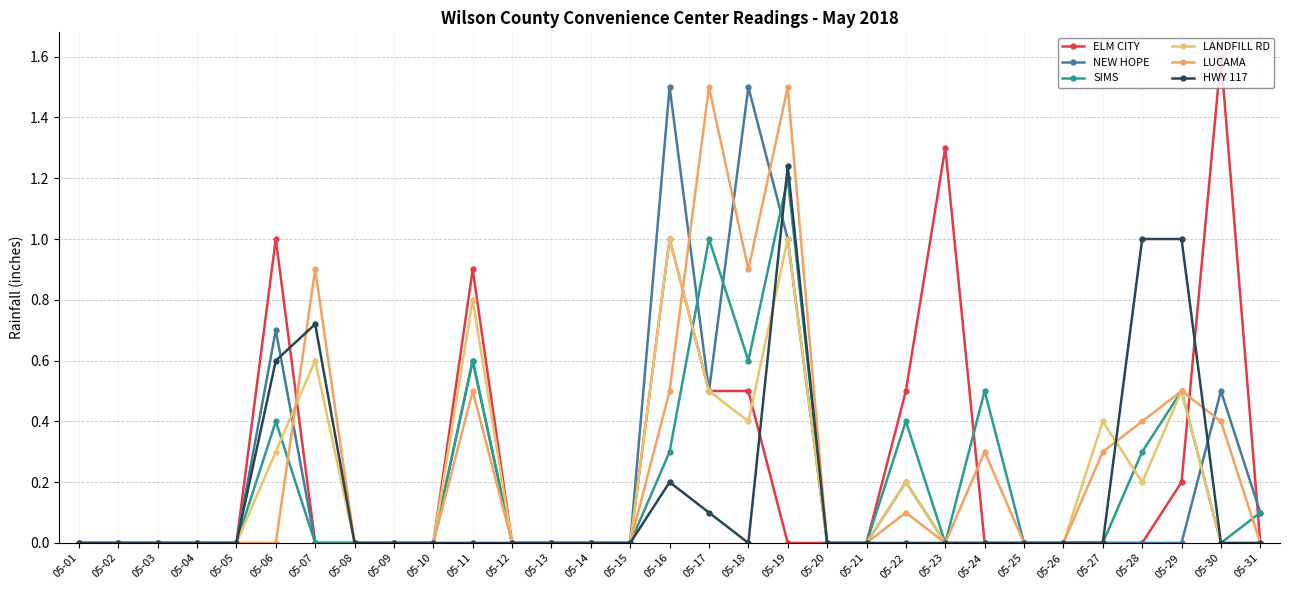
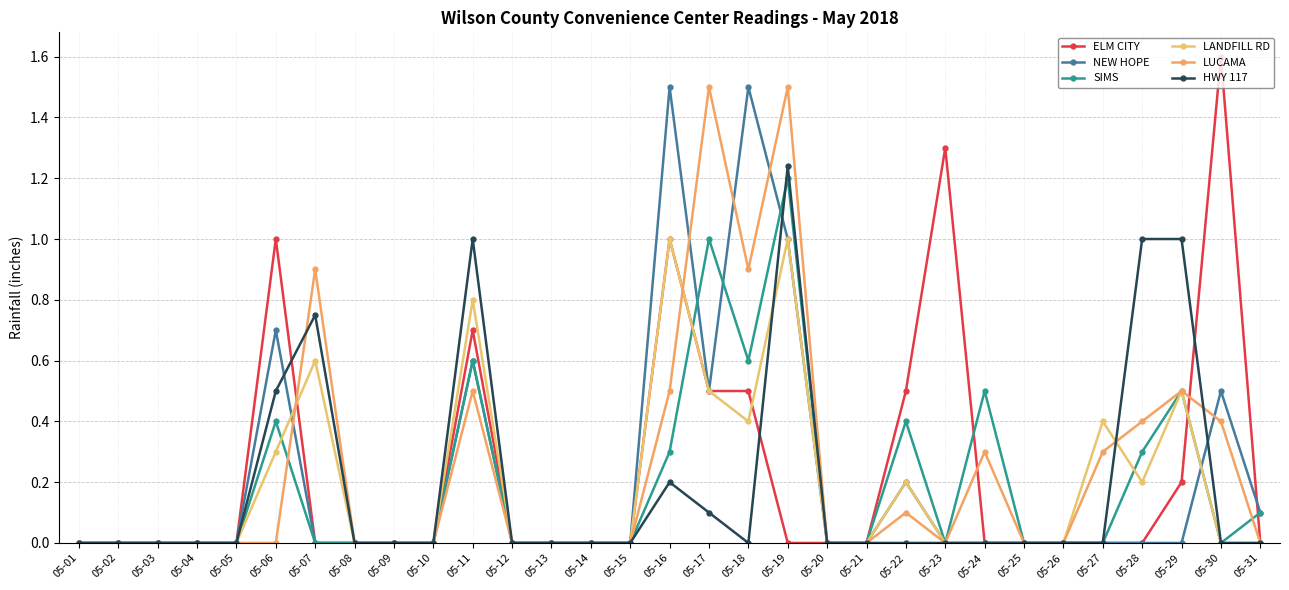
HWY 117, 05-06: 0.6 -> 0.5
HWY 117, 05-07: 0.72 -> 0.75
ELM CITY, 05-11: 0.9 -> 0.7
HWY 117, 05-11: 0 -> 1
